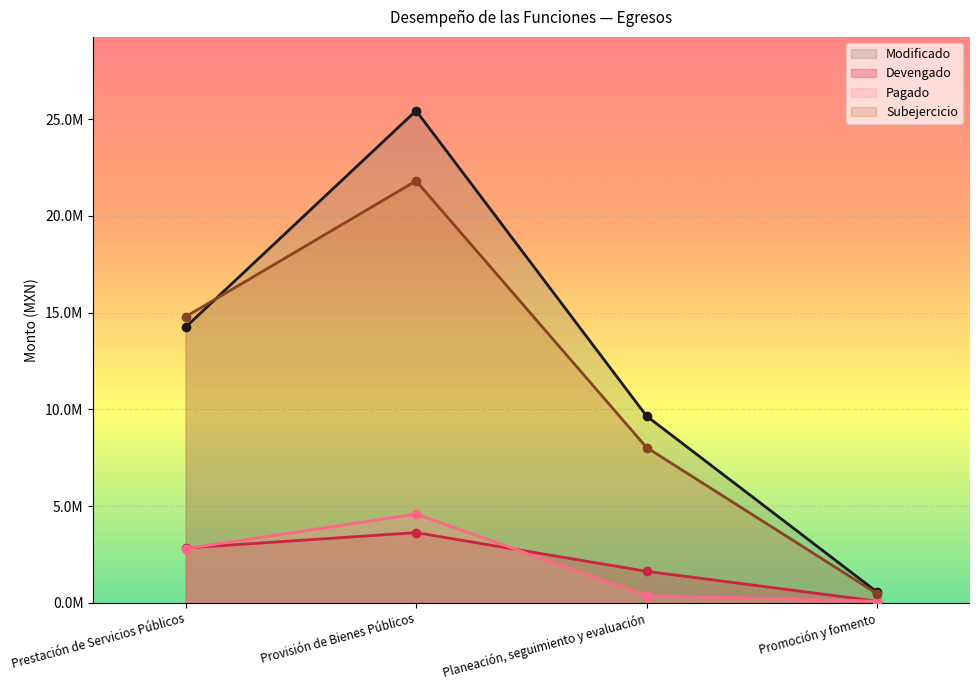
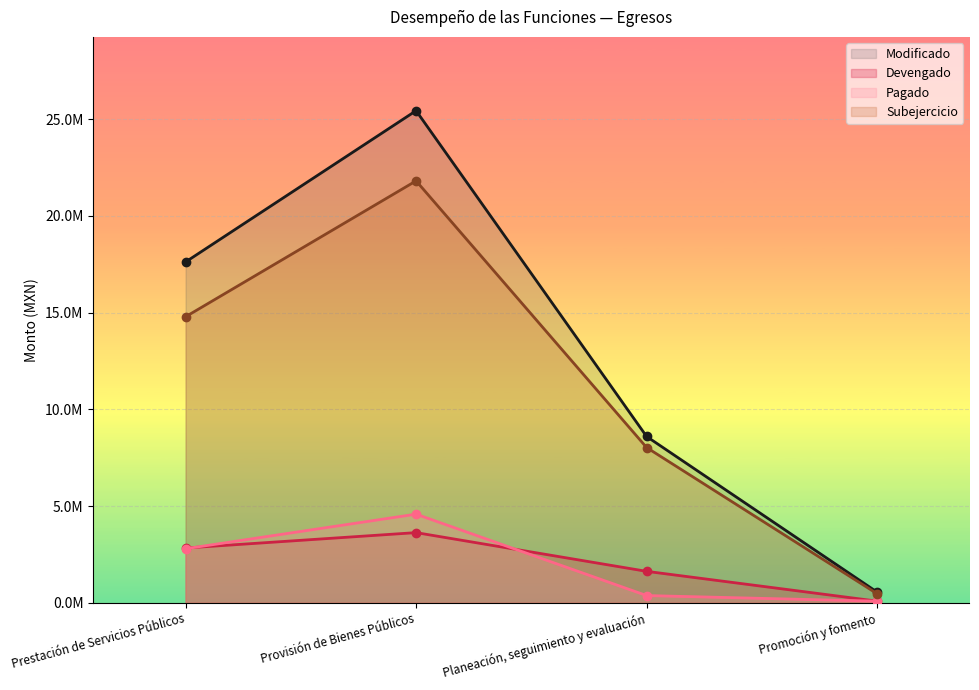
Modificado, Prestación de Servicios Públicos: 14200000 -> 17600000
Modificado, Planeación, seguimiento y evaluación: 9700000 -> 8600000
